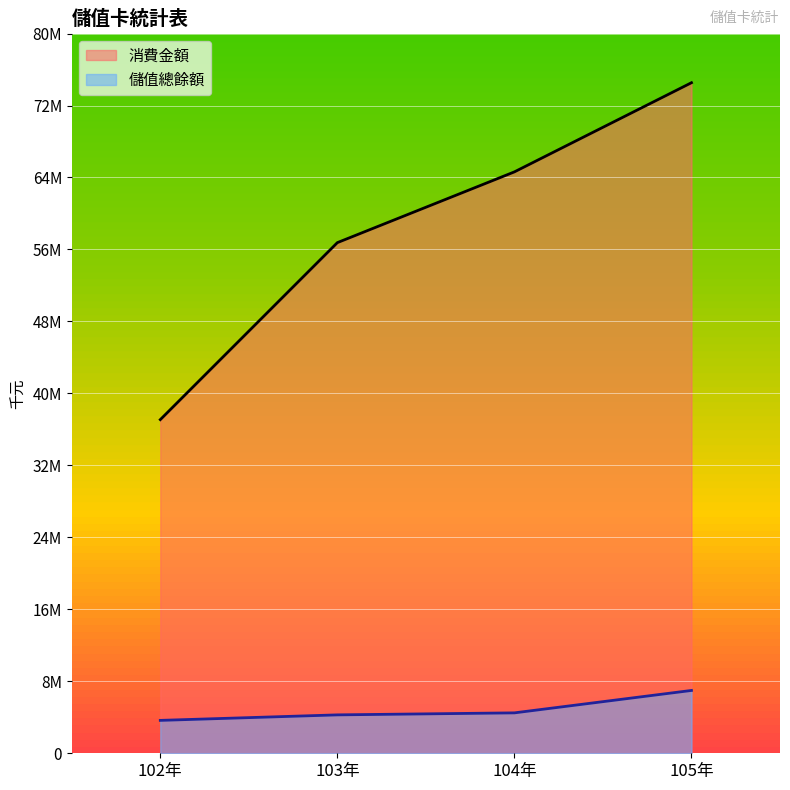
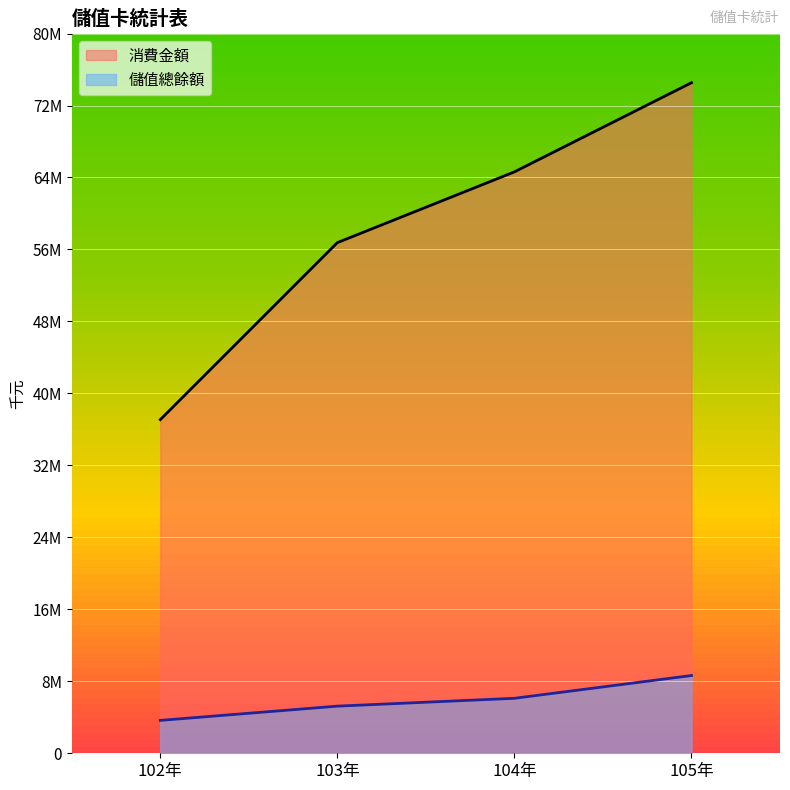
儲值總餘額, 103年: 4000000 -> 5000000
儲值總餘額, 104年: 4000000 -> 6000000
儲值總餘額, 105年: 7000000 -> 9000000
